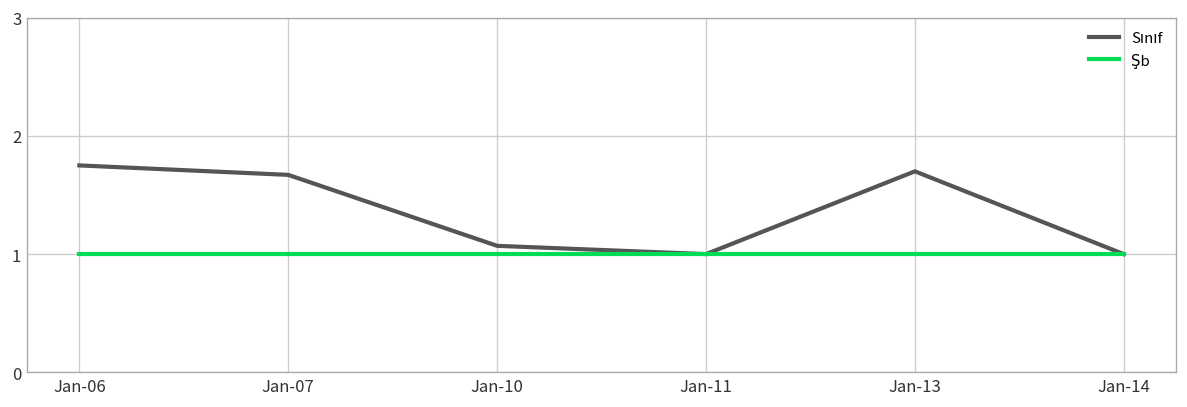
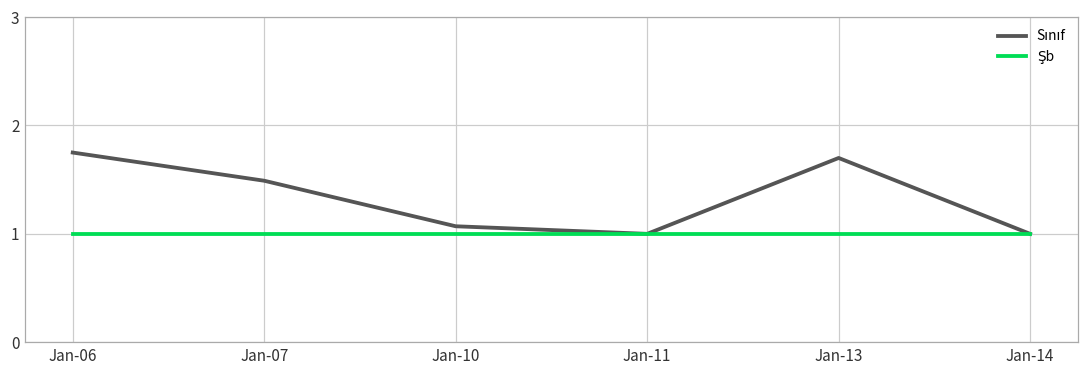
Sınıf, Jan-07: 1.7 -> 1.5
